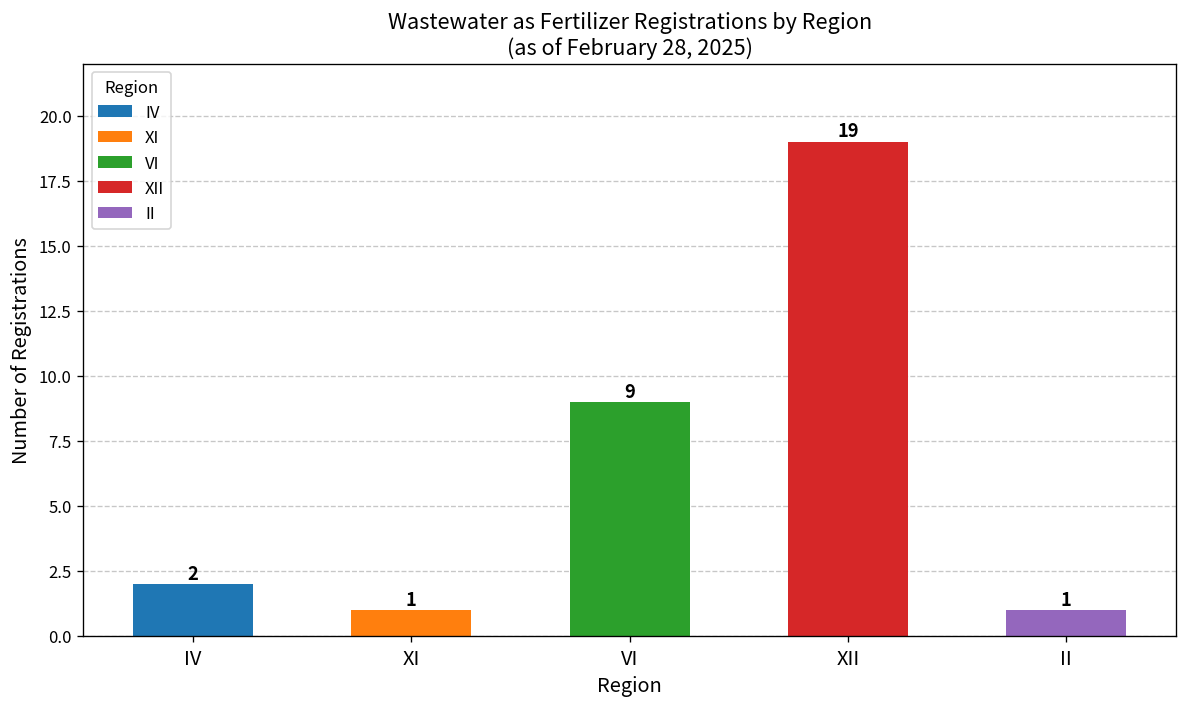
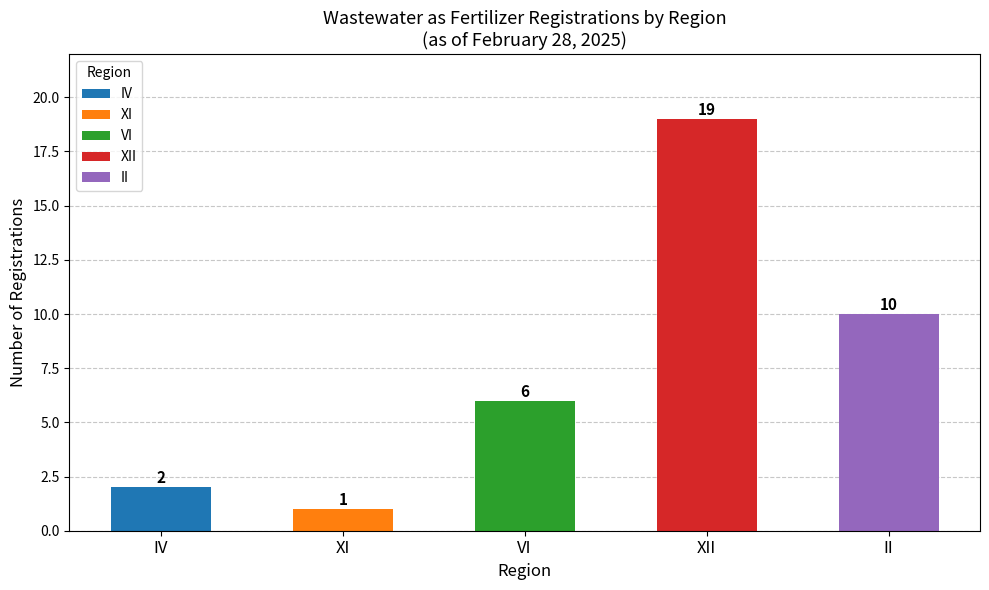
VI: 9 -> 6
II: 1 -> 10
